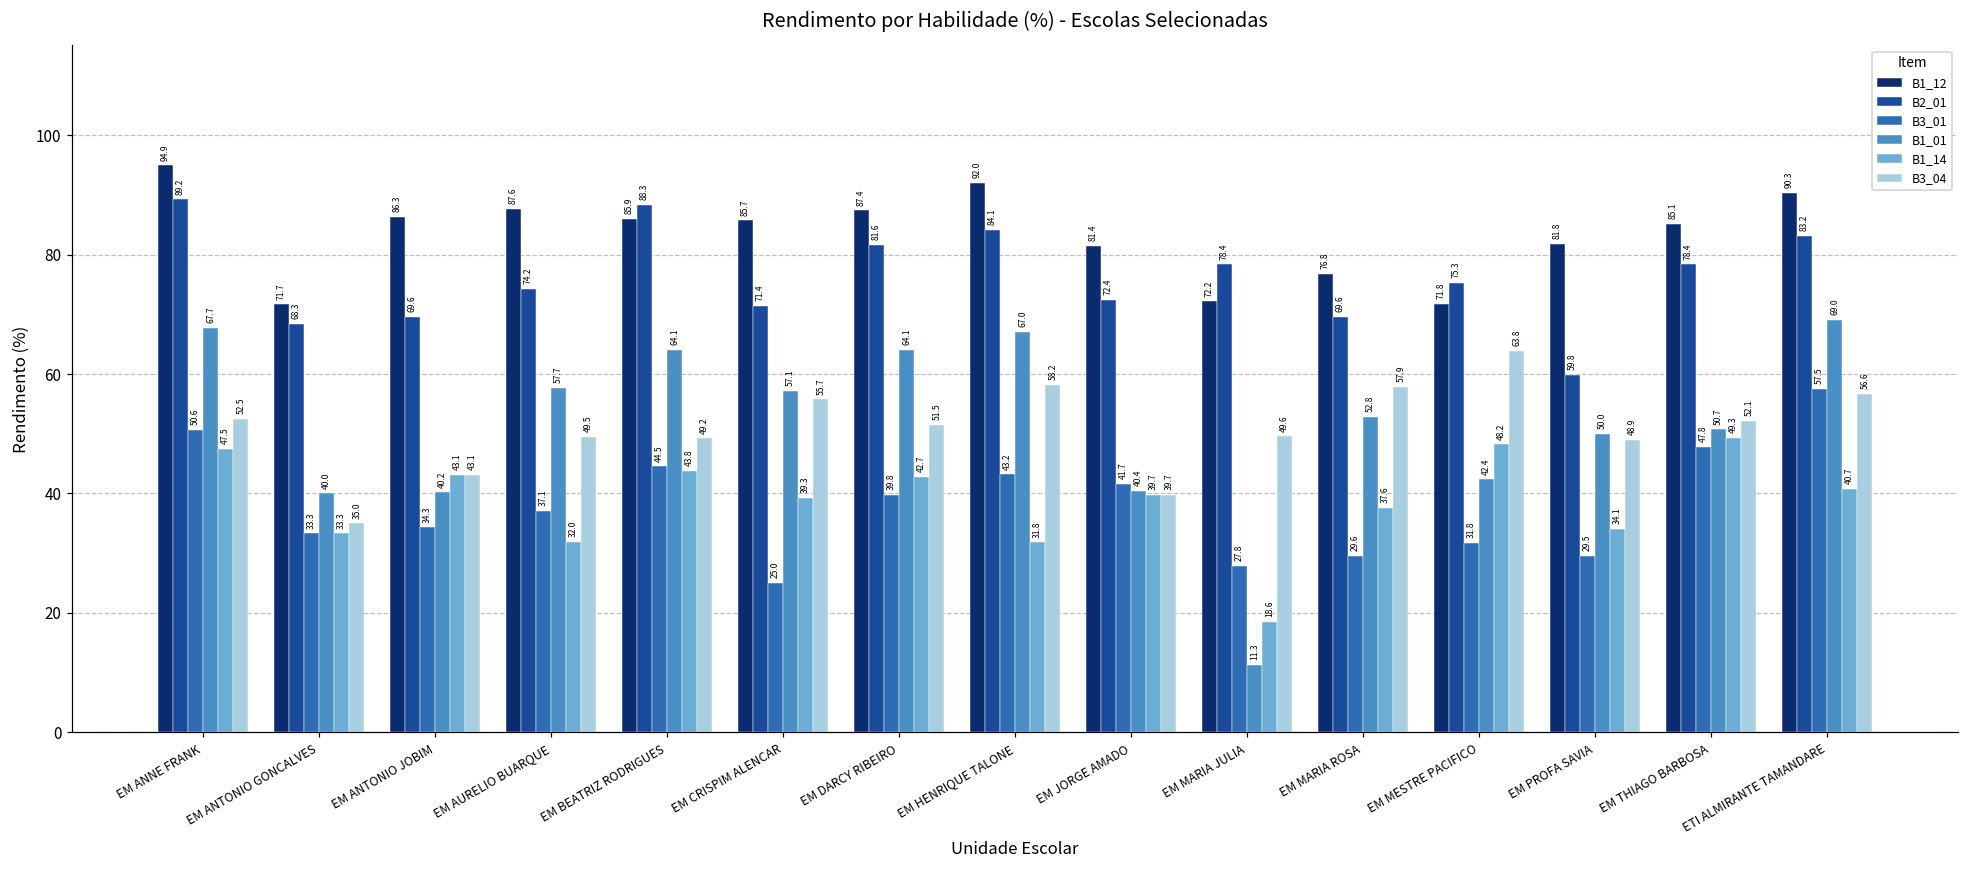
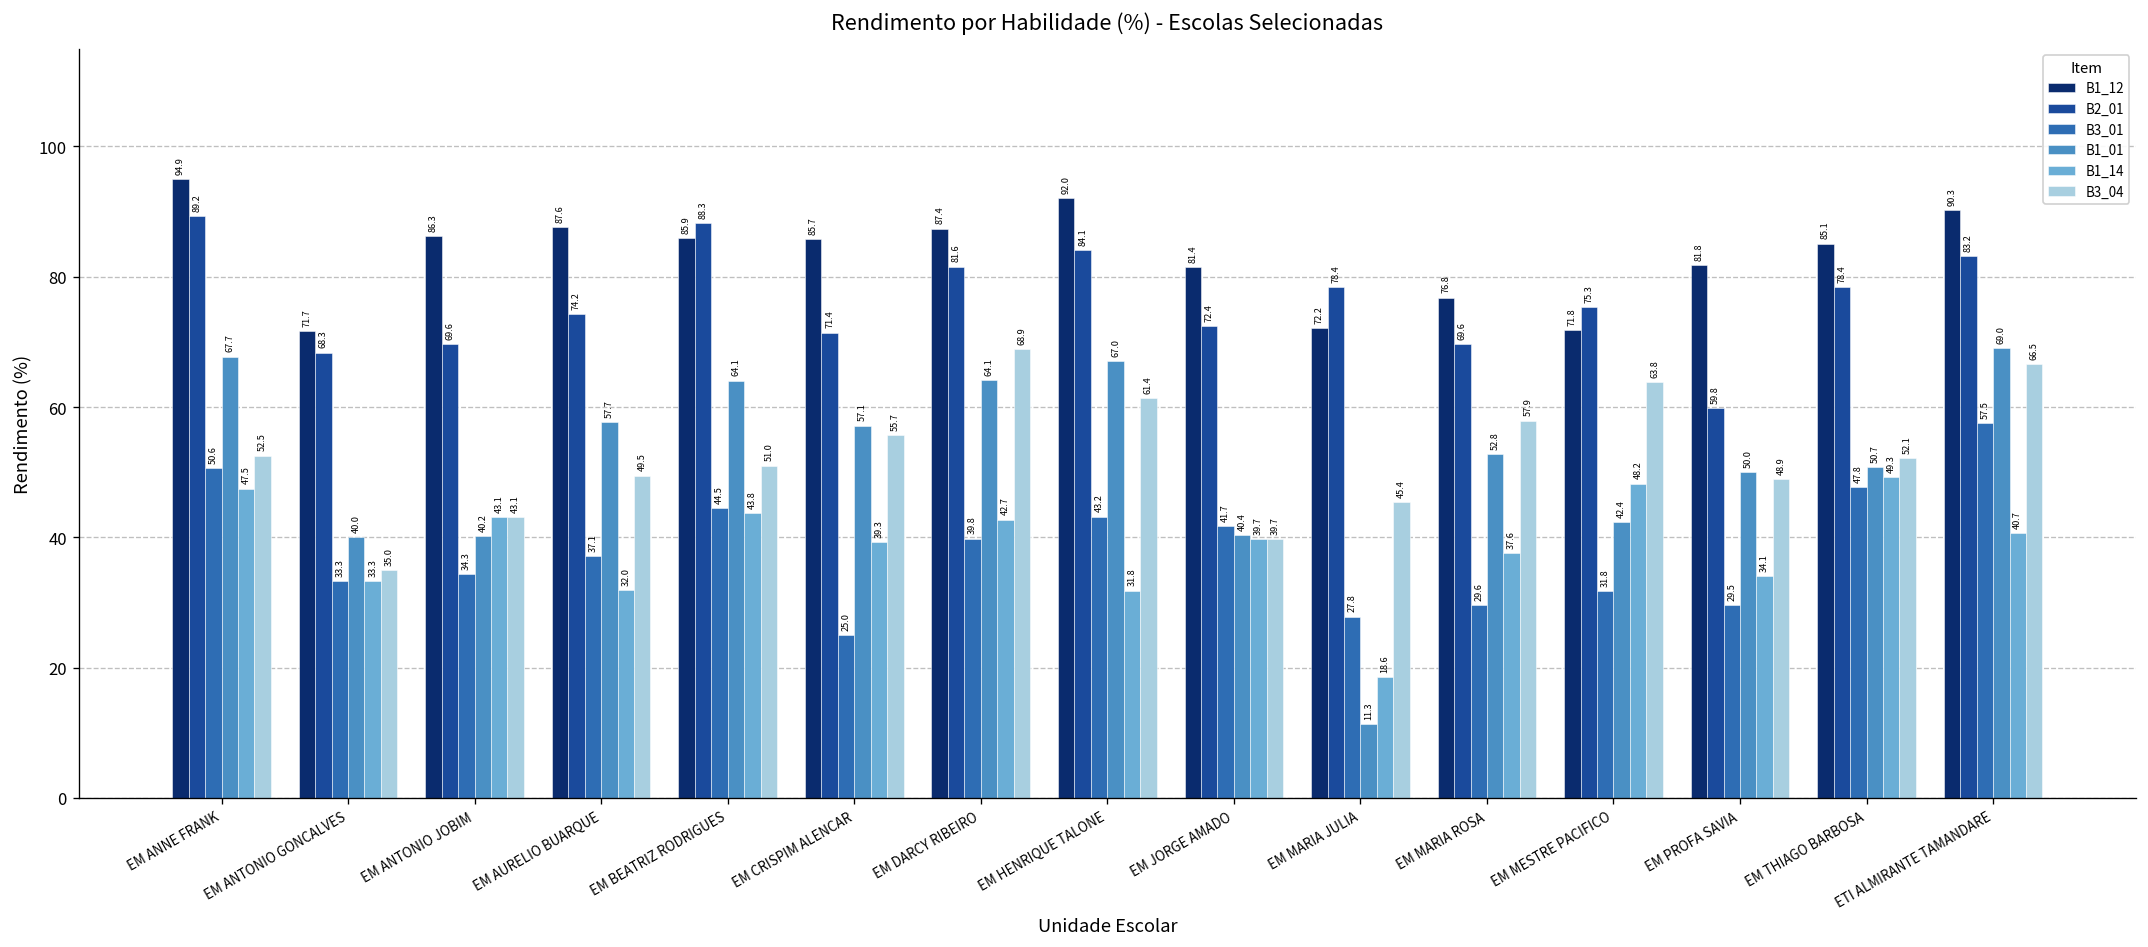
B3_04, EM BEATRIZ RODRIGUES: 49.2 -> 51.0
B3_04, EM DARCY RIBEIRO: 51.5 -> 68.9
B3_04, EM HENRIQUE TALONE: 58.2 -> 61.4
B3_04, EM MARIA JULIA: 49.6 -> 45.4
B3_04, ETI ALMIRANTE TAMANDARE: 56.6 -> 66.5
